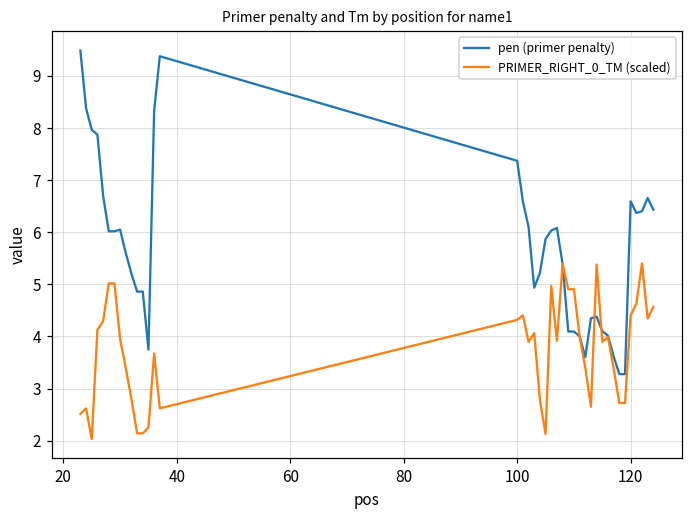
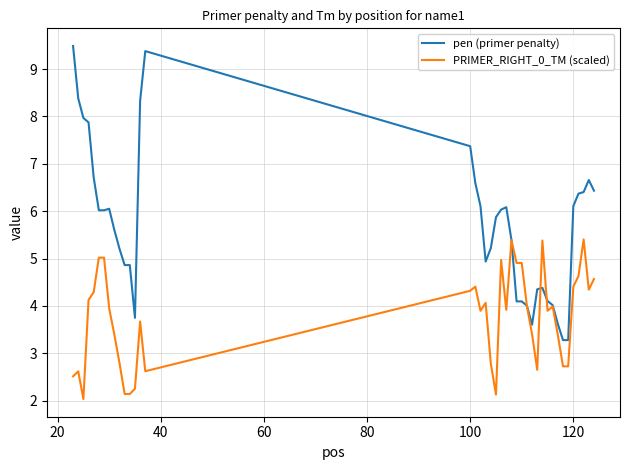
pen (primer penalty), 120: 6.6 -> 6.1
